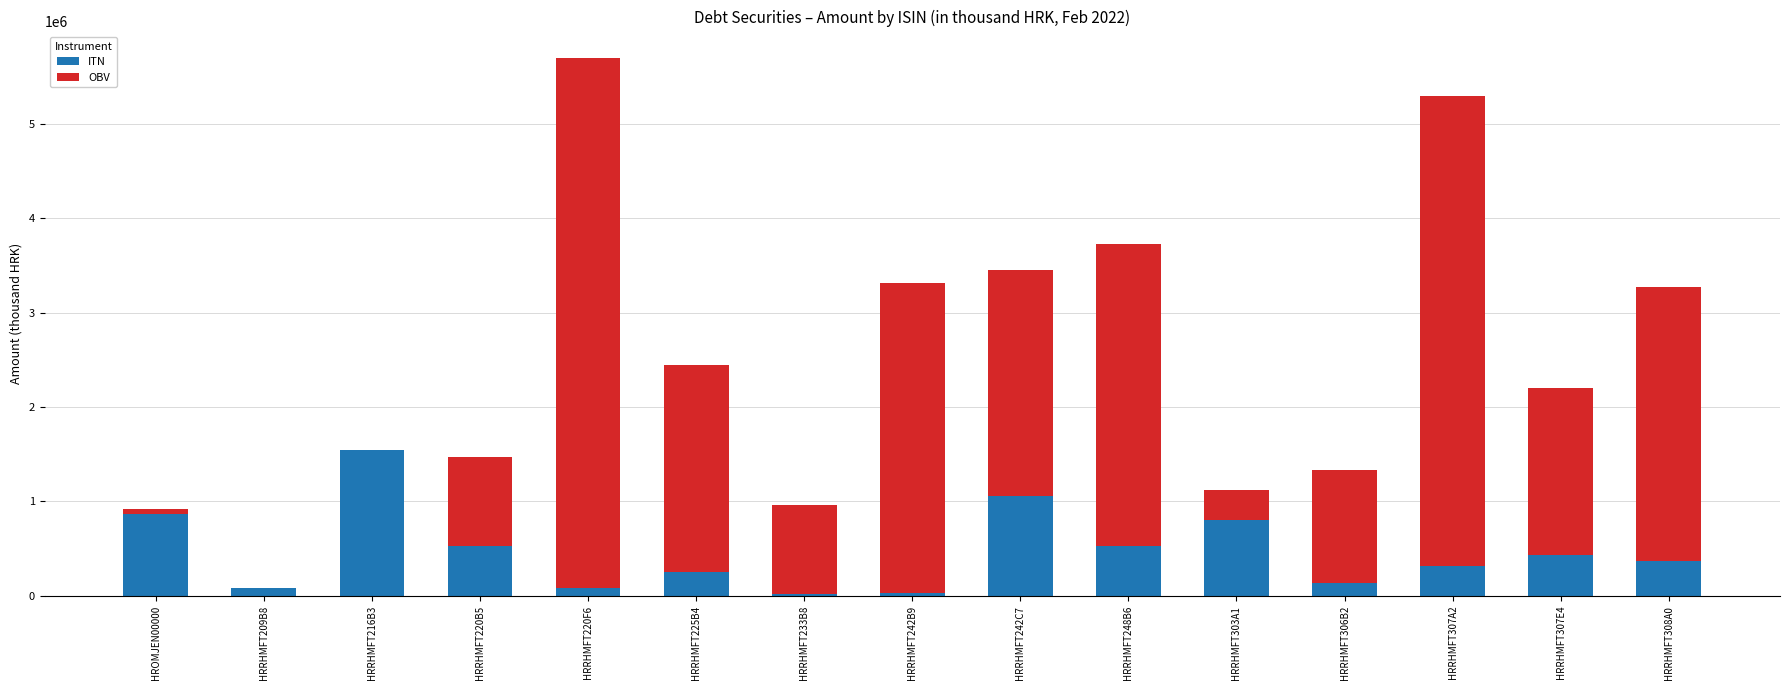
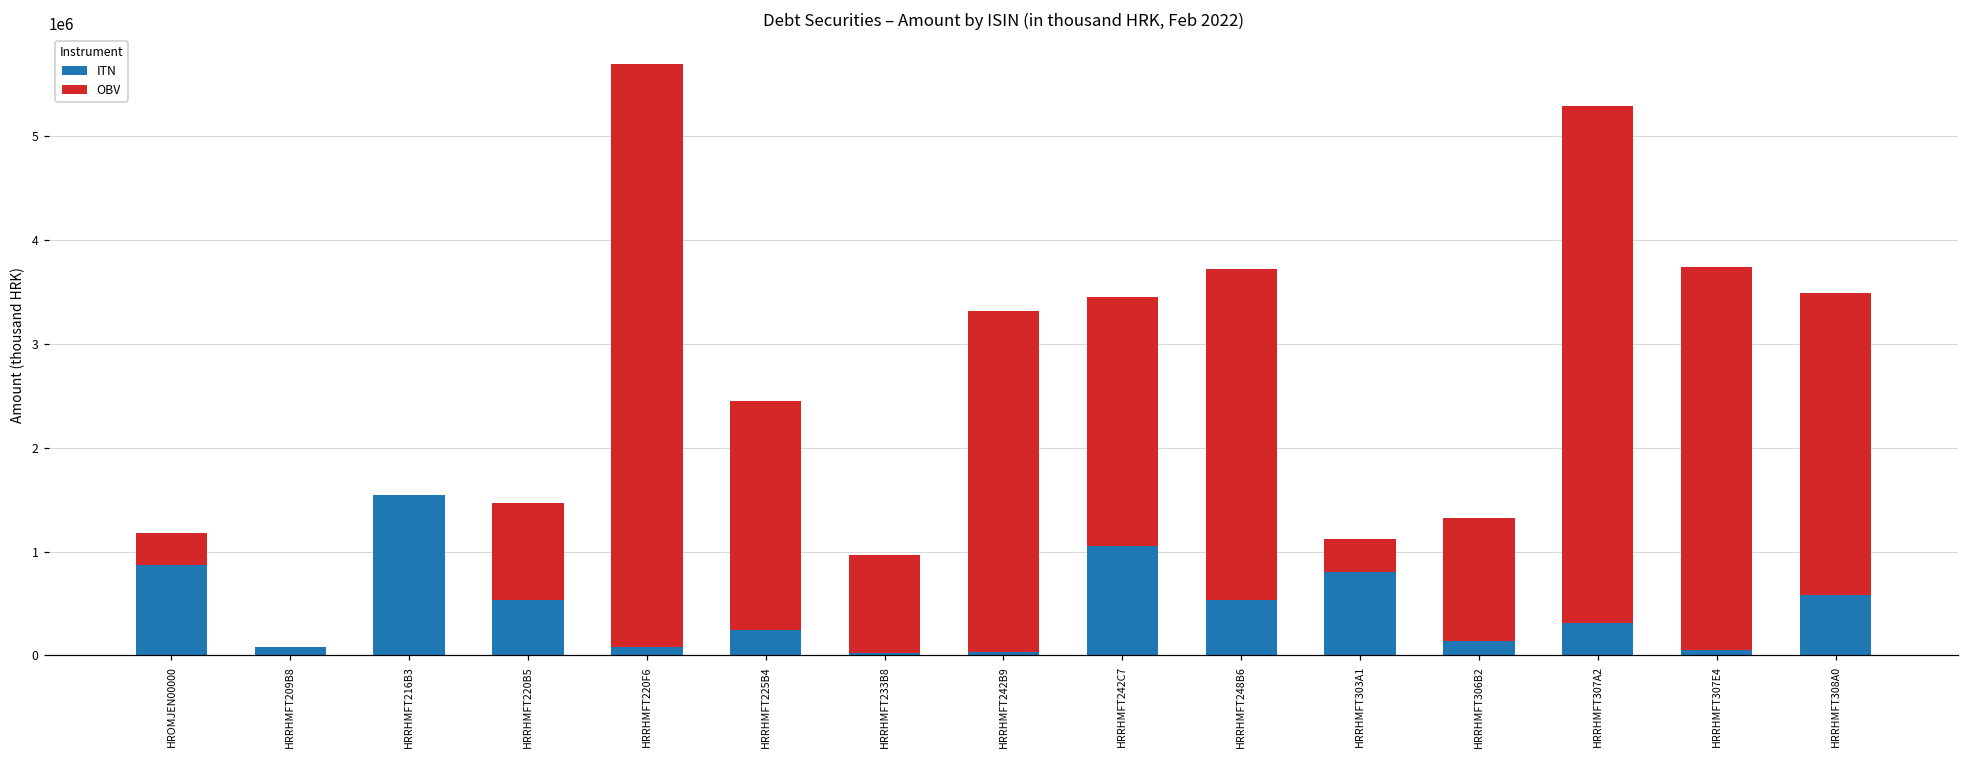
OBV, HROMJEN00000: 0 -> 300000
ITN, HRRHMFT307E4: 400000 -> 0
OBV, HRRHMFT307E4: 1800000 -> 3700000
ITN, HRRHMFT308A0: 400000 -> 600000
